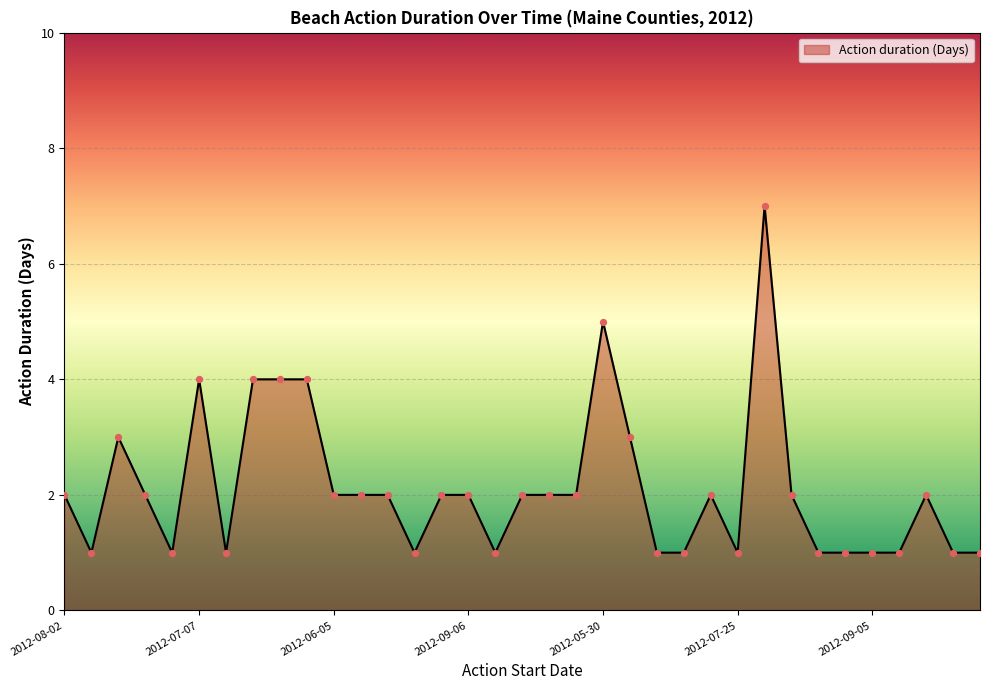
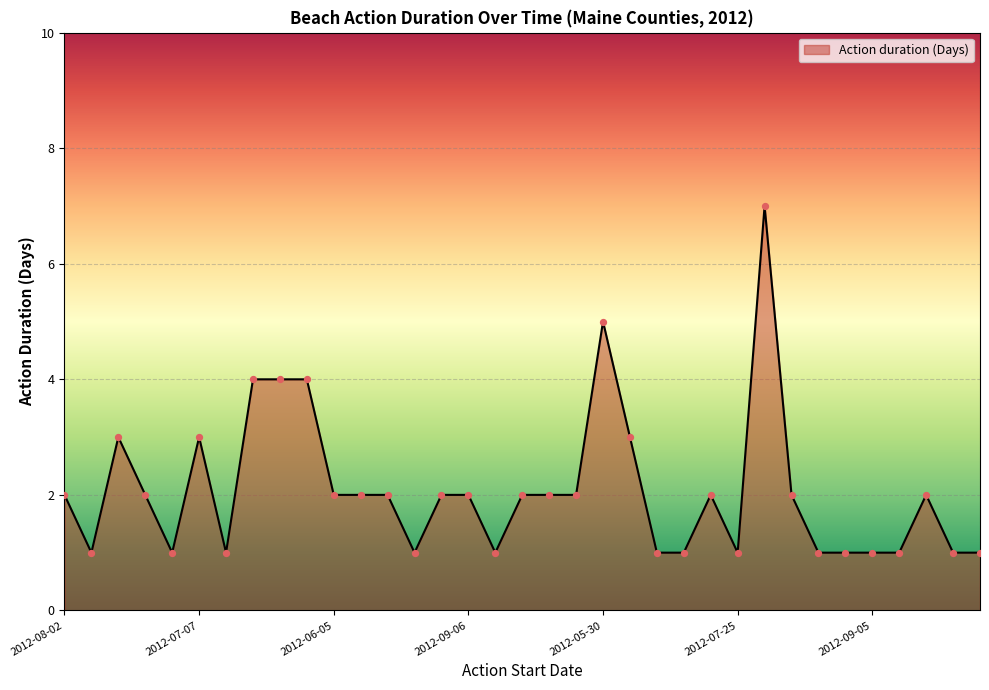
2012-07-07: 4 -> 3
